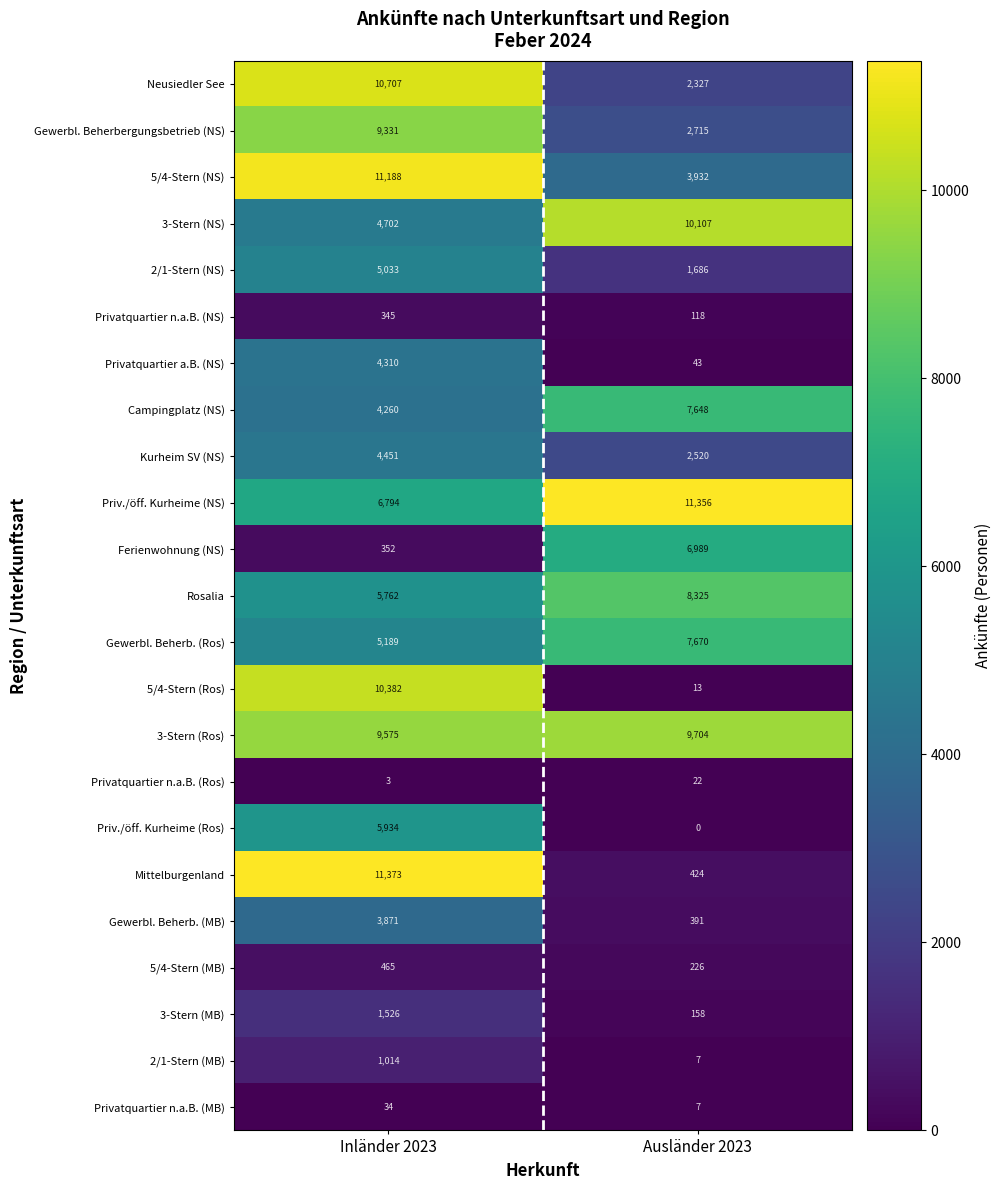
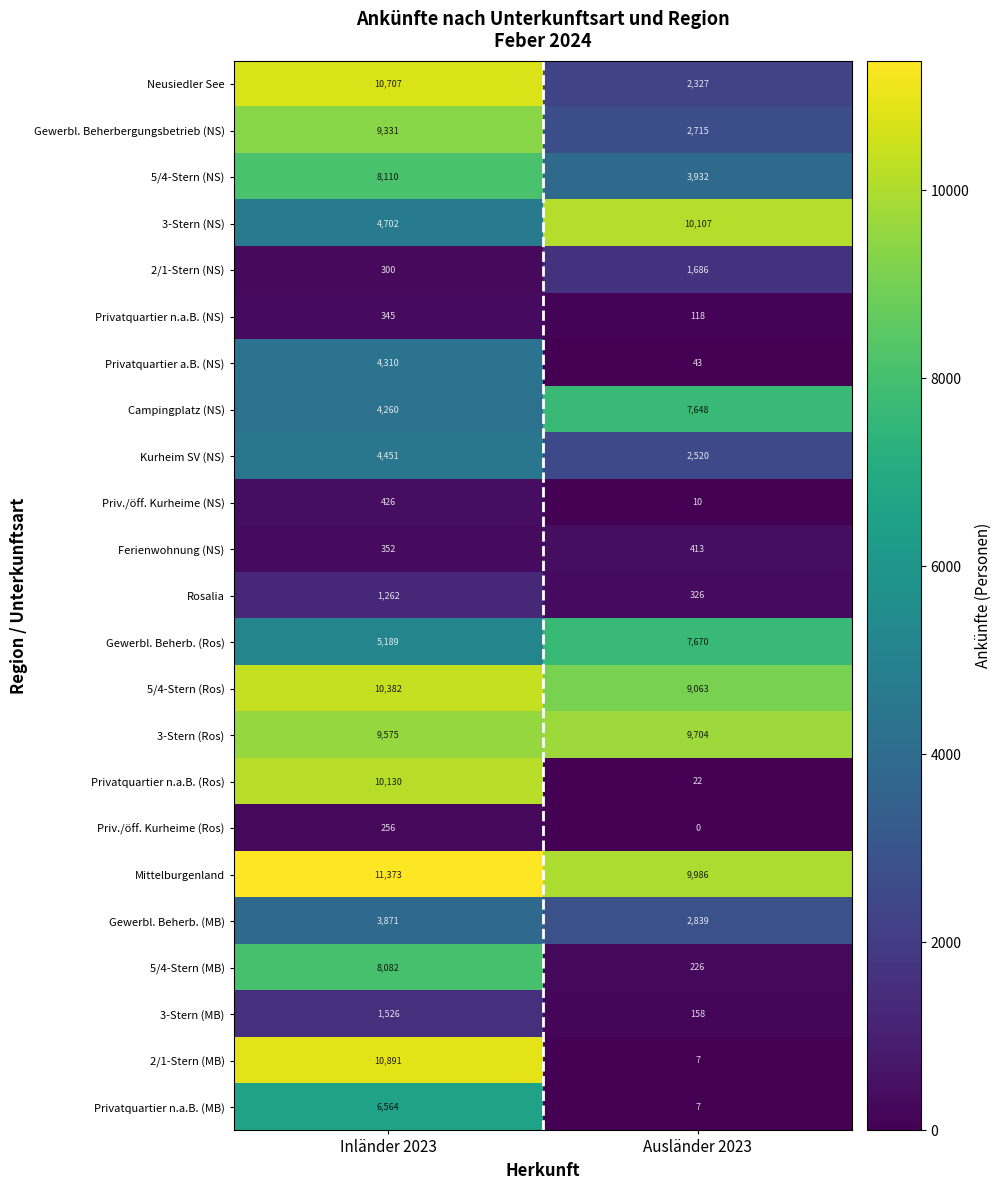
5/4-Stern (NS), Inländer 2023: 11,188 -> 8,110
2/1-Stern (NS), Inländer 2023: 5,033 -> 300
Priv./öff. Kurheime (NS), Inländer 2023: 6,794 -> 426
Priv./öff. Kurheime (NS), Ausländer 2023: 11,356 -> 10
Ferienwohnung (NS), Ausländer 2023: 6,989 -> 413
Rosalia, Inländer 2023: 5,762 -> 1,262
Rosalia, Ausländer 2023: 8,325 -> 326
5/4-Stern (Ros), Ausländer 2023: 13 -> 9,063
Privatquartier n.a.B. (Ros), Inländer 2023: 3 -> 10,130
Priv./öff. Kurheime (Ros), Inländer 2023: 5,934 -> 256
Mittelburgenland, Ausländer 2023: 424 -> 9,986
Gewerbl. Beherb. (MB), Ausländer 2023: 391 -> 2,839
5/4-Stern (MB), Inländer 2023: 465 -> 8,082
2/1-Stern (MB), Inländer 2023: 1,014 -> 10,891
Privatquartier n.a.B. (MB), Inländer 2023: 34 -> 6,564
